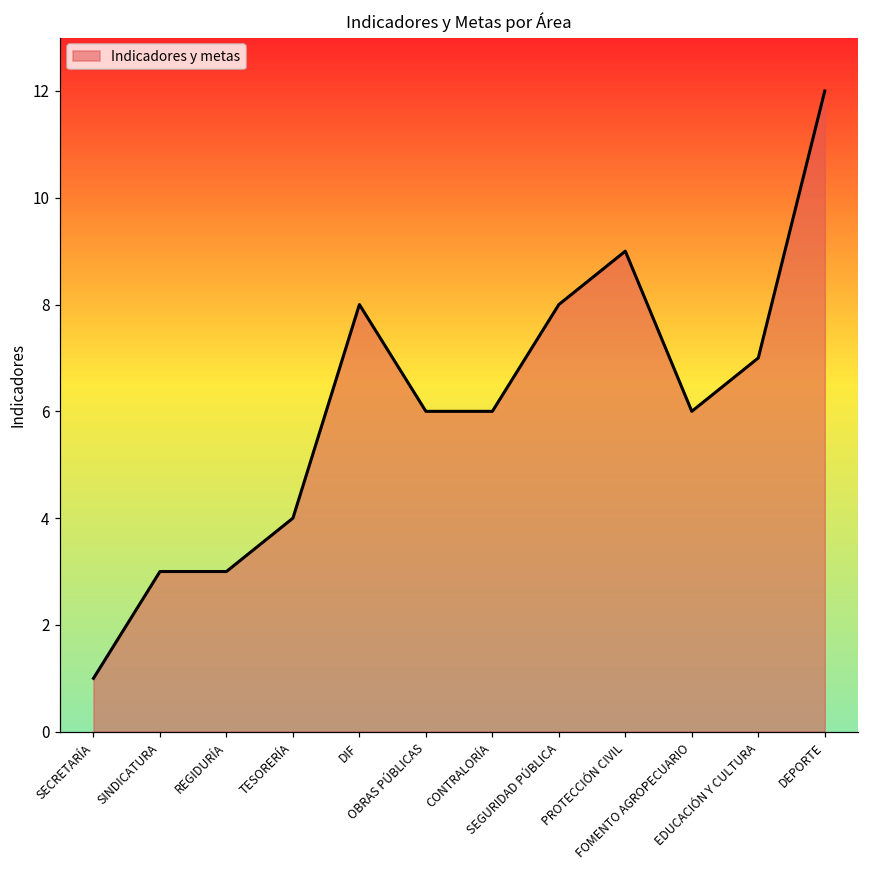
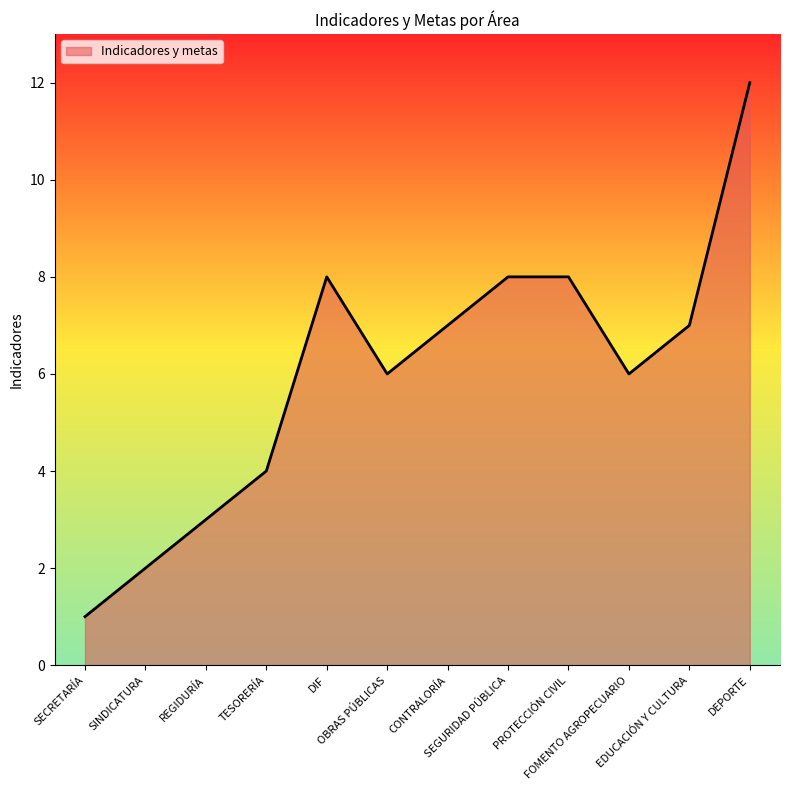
SINDICATURA: 3 -> 2
CONTRALORÍA: 6 -> 7
PROTECCIÓN CIVIL: 9 -> 8
